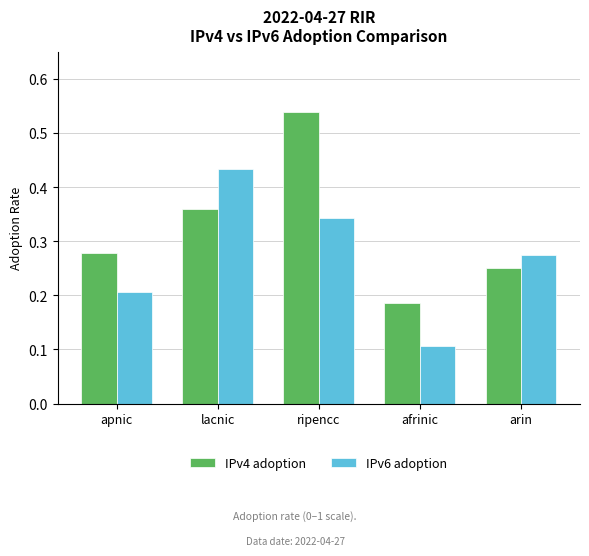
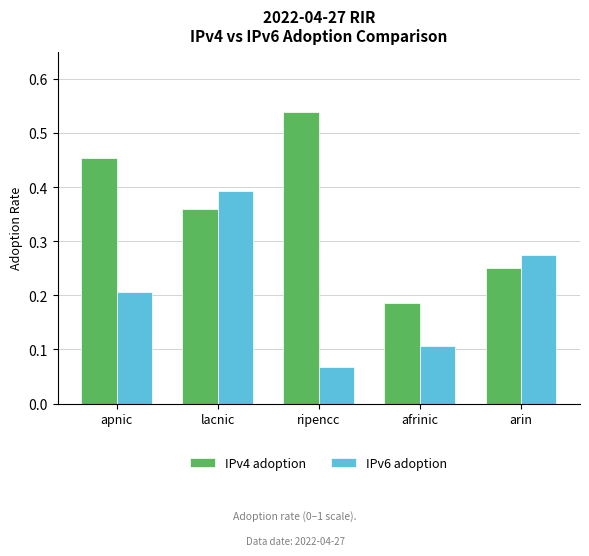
IPv4 adoption, apnic: 0.28 -> 0.45
IPv6 adoption, lacnic: 0.43 -> 0.39
IPv6 adoption, ripencc: 0.34 -> 0.07
